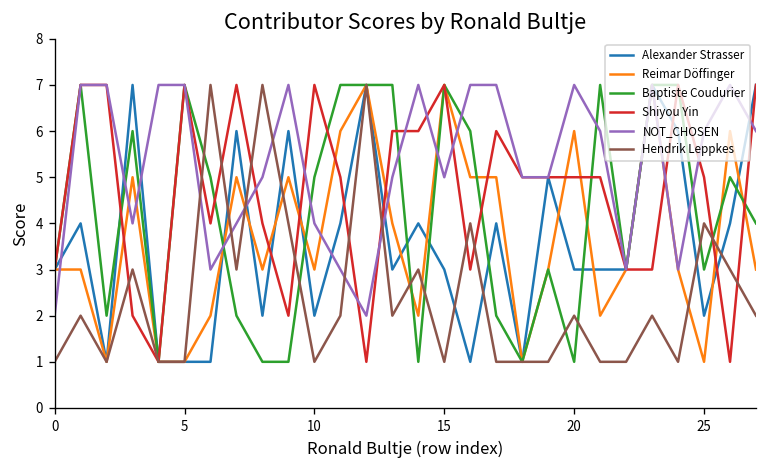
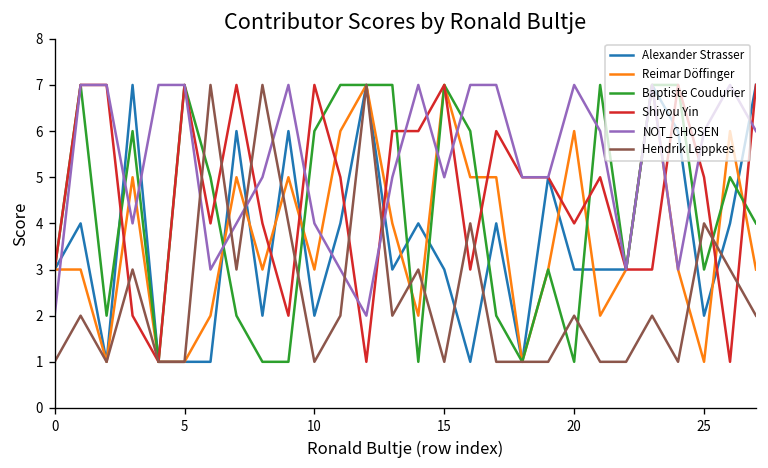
Baptiste Coudurier, 10: 5 -> 6
Shiyou Yin, 20: 5 -> 4
